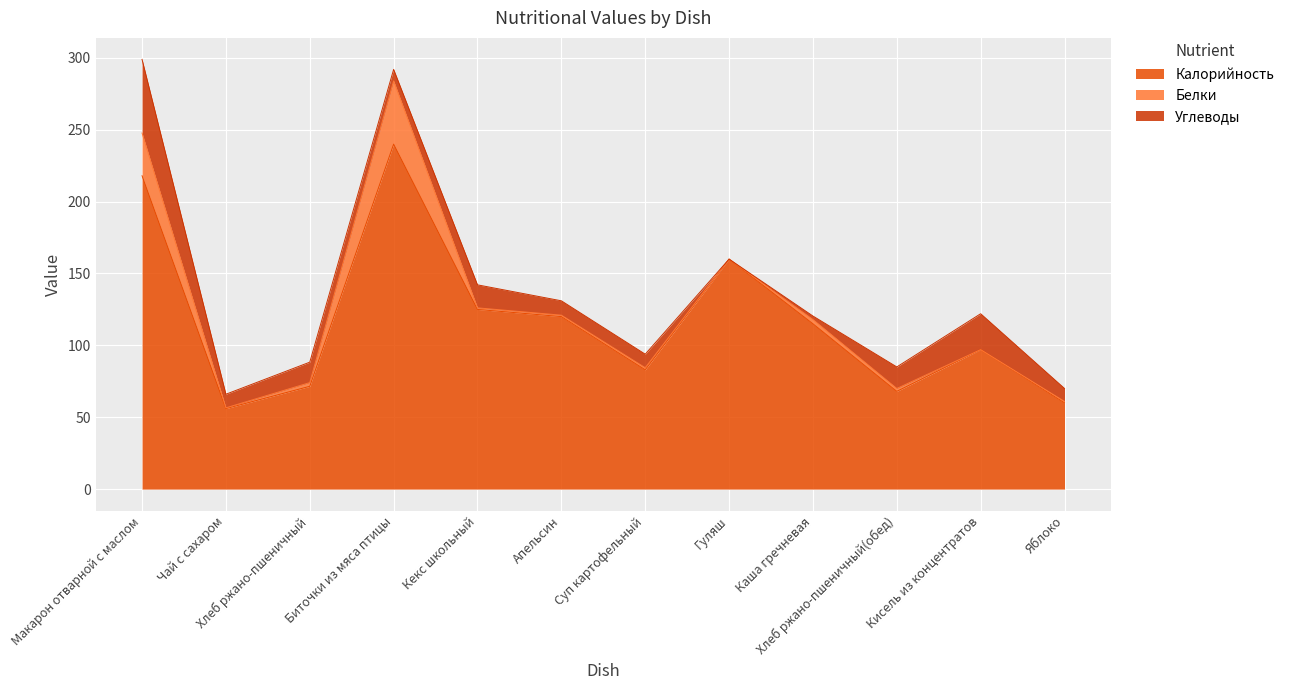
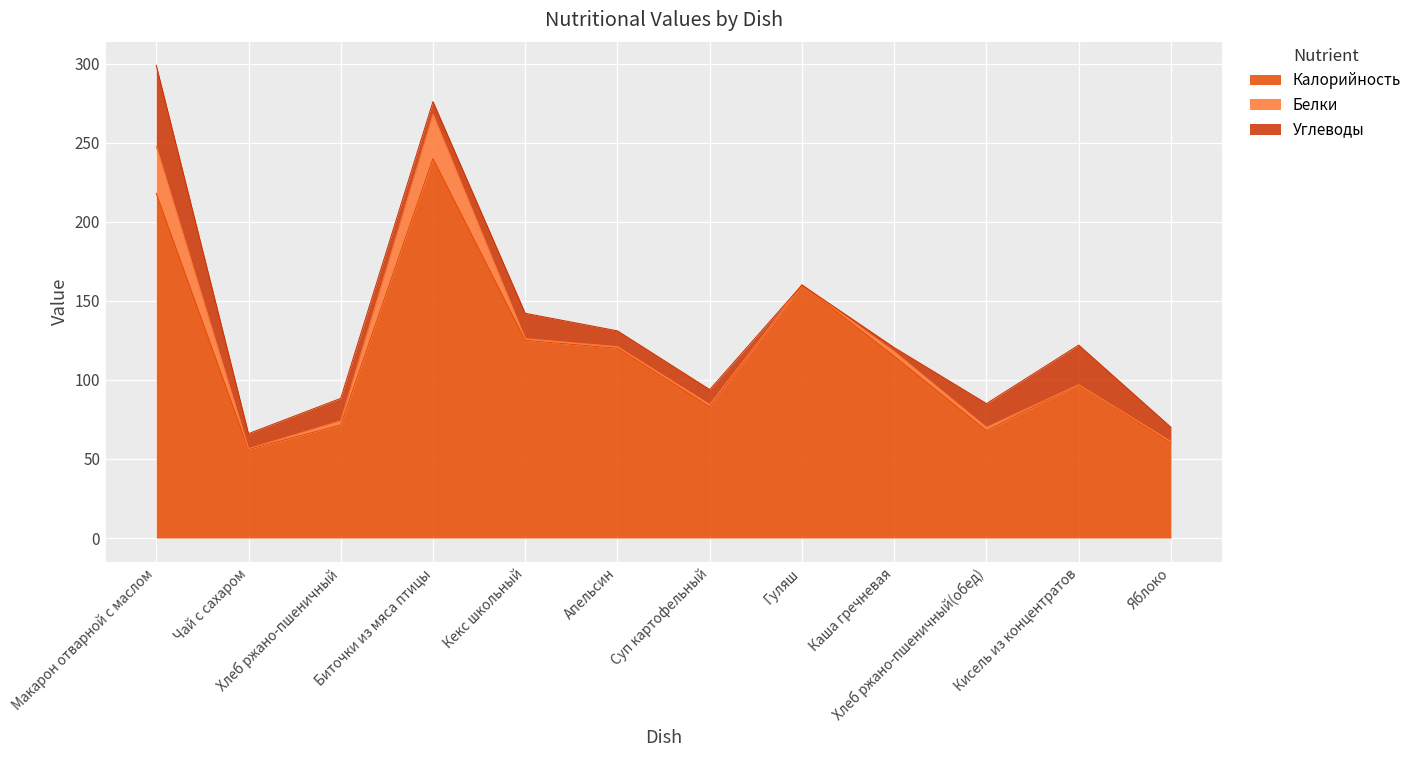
Белки, Биточки из мяса птицы: 44 -> 28
